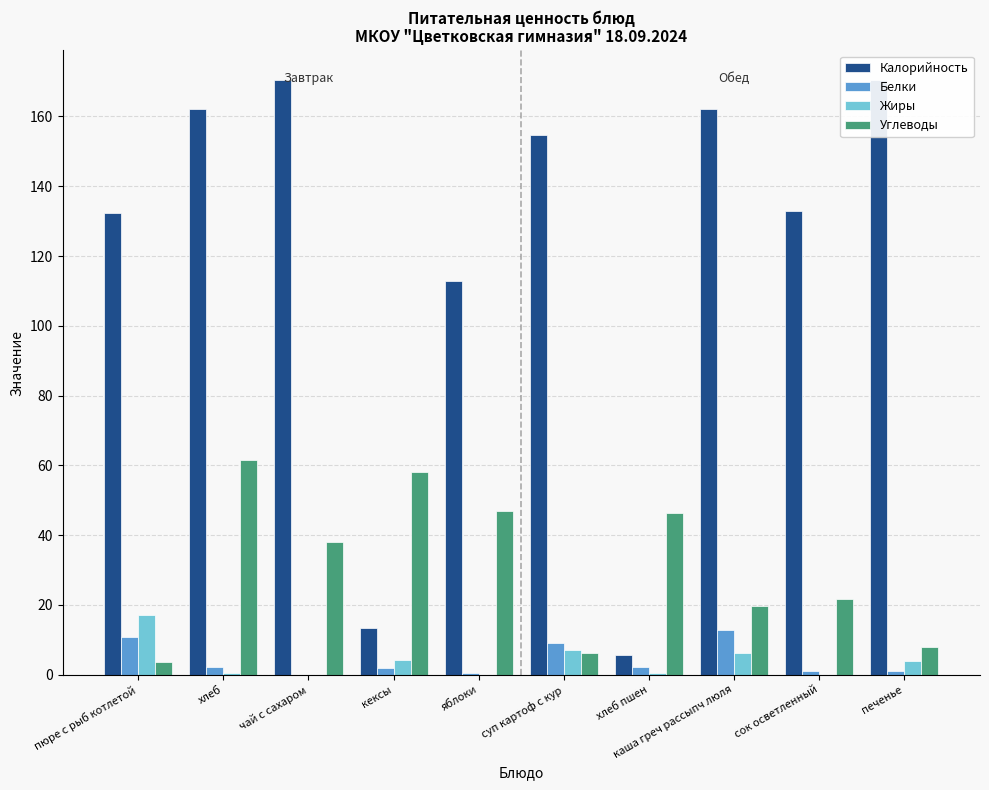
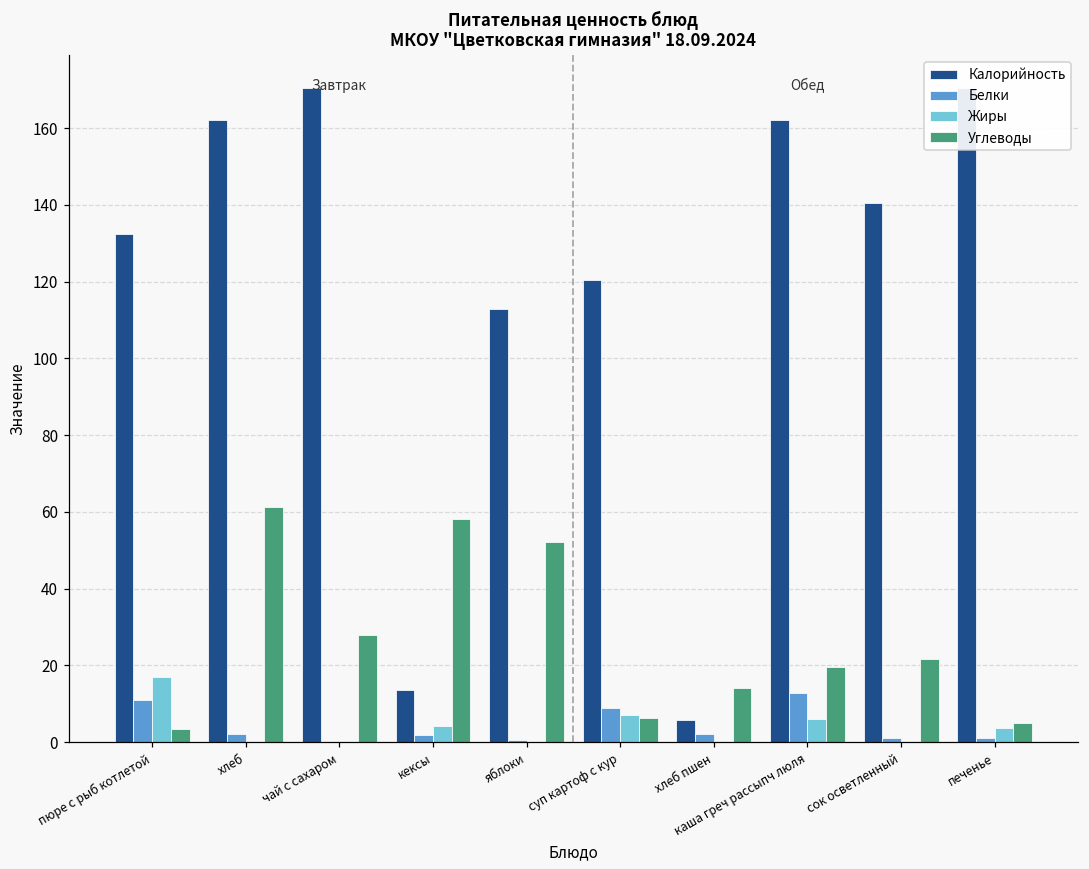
Углеводы, чай с сахаром: 38 -> 28
Углеводы, яблоки: 47 -> 52
Калорийность, суп картоф с кур: 155 -> 121
Углеводы, хлеб пшен: 46 -> 14
Калорийность, сок осветленный: 133 -> 140
Углеводы, печенье: 8 -> 5
